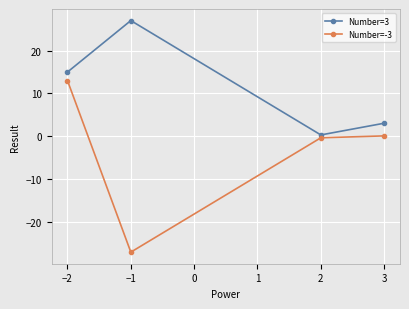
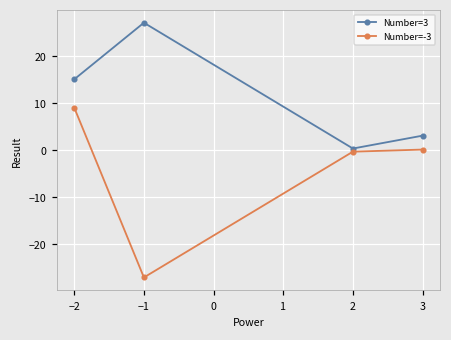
Number=-3, −2: 13 -> 9
